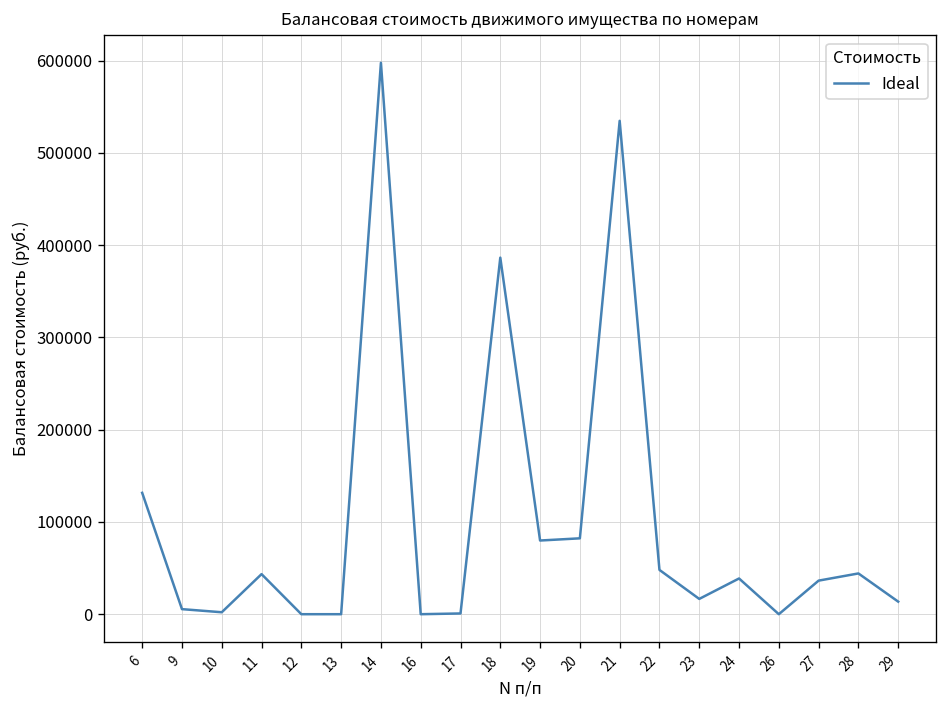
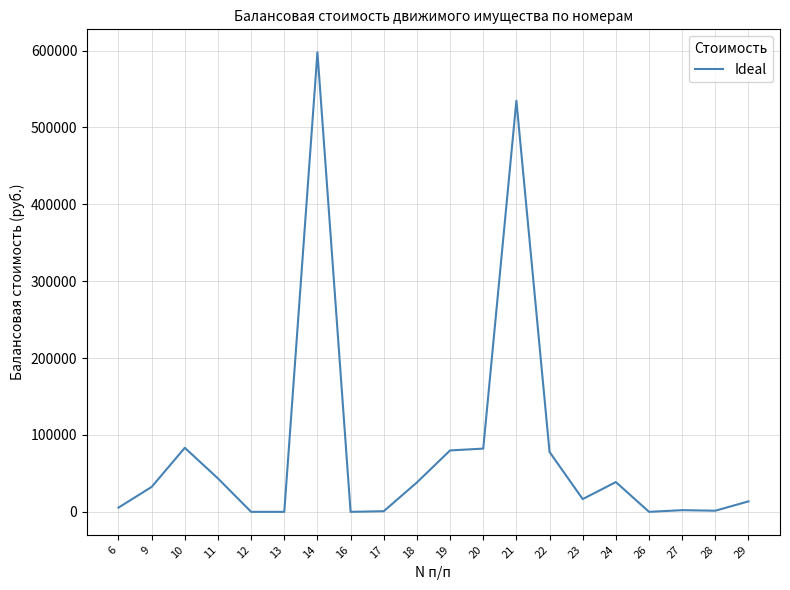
6: 130000 -> 10000
9: 10000 -> 30000
10: 0 -> 80000
18: 390000 -> 40000
22: 50000 -> 80000
27: 40000 -> 0
28: 40000 -> 0
